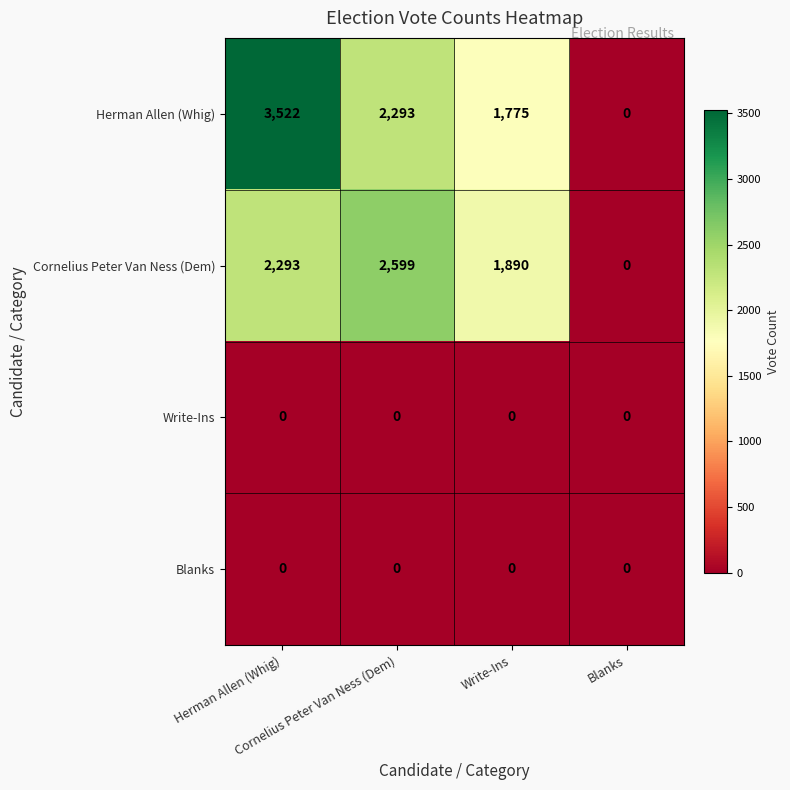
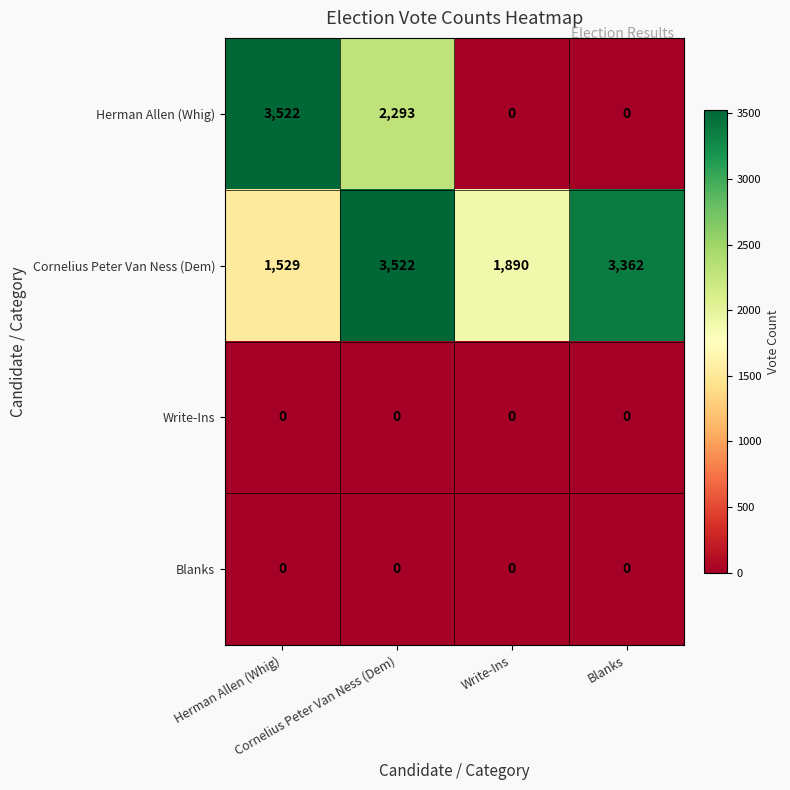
Herman Allen (Whig), Write-Ins: 1,775 -> 0
Cornelius Peter Van Ness (Dem), Herman Allen (Whig): 2,293 -> 1,529
Cornelius Peter Van Ness (Dem), Cornelius Peter Van Ness (Dem): 2,599 -> 3,522
Cornelius Peter Van Ness (Dem), Blanks: 0 -> 3,362
